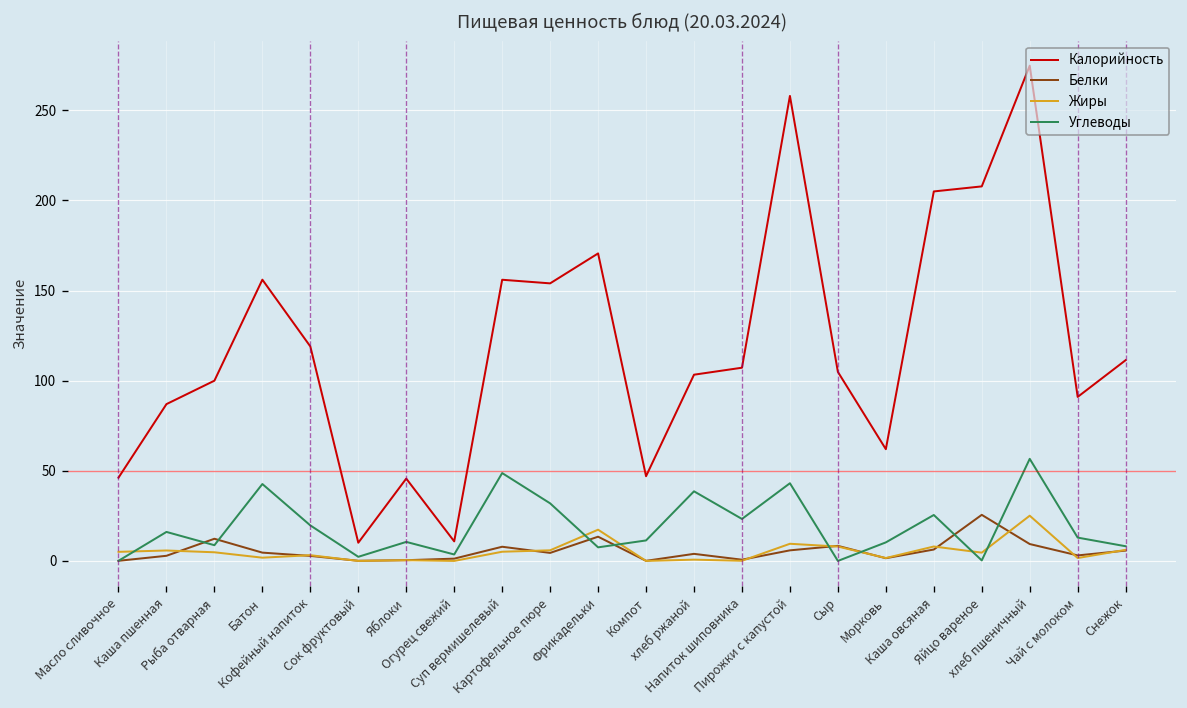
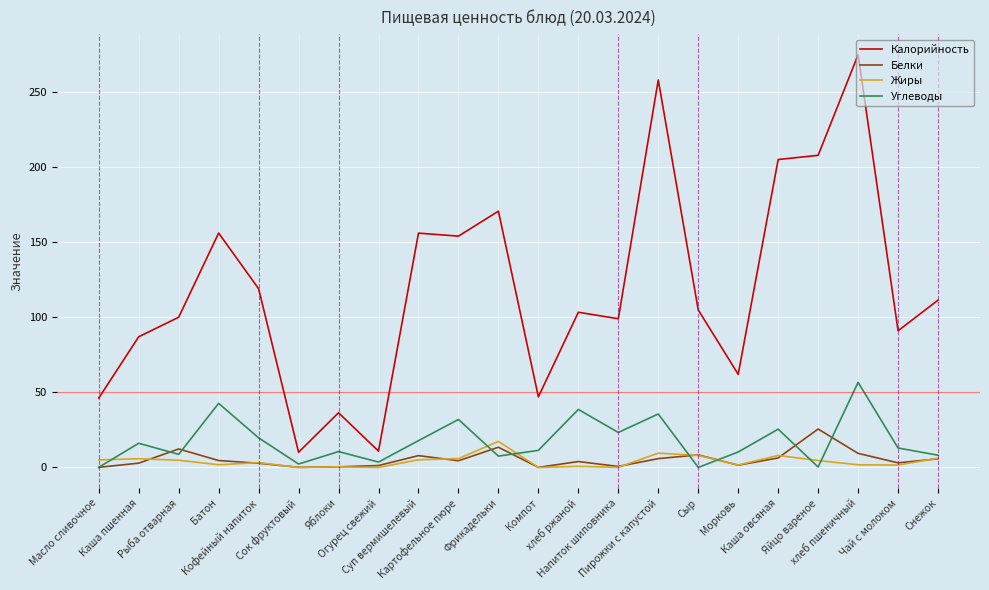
Калорийность, Яблоки: 46 -> 36
Углеводы, Суп вермишелевый: 49 -> 18
Калорийность, Напиток шиповника: 107 -> 99
Углеводы, Пирожки с капустой: 43 -> 36
Жиры, хлеб пшеничный: 25 -> 2
